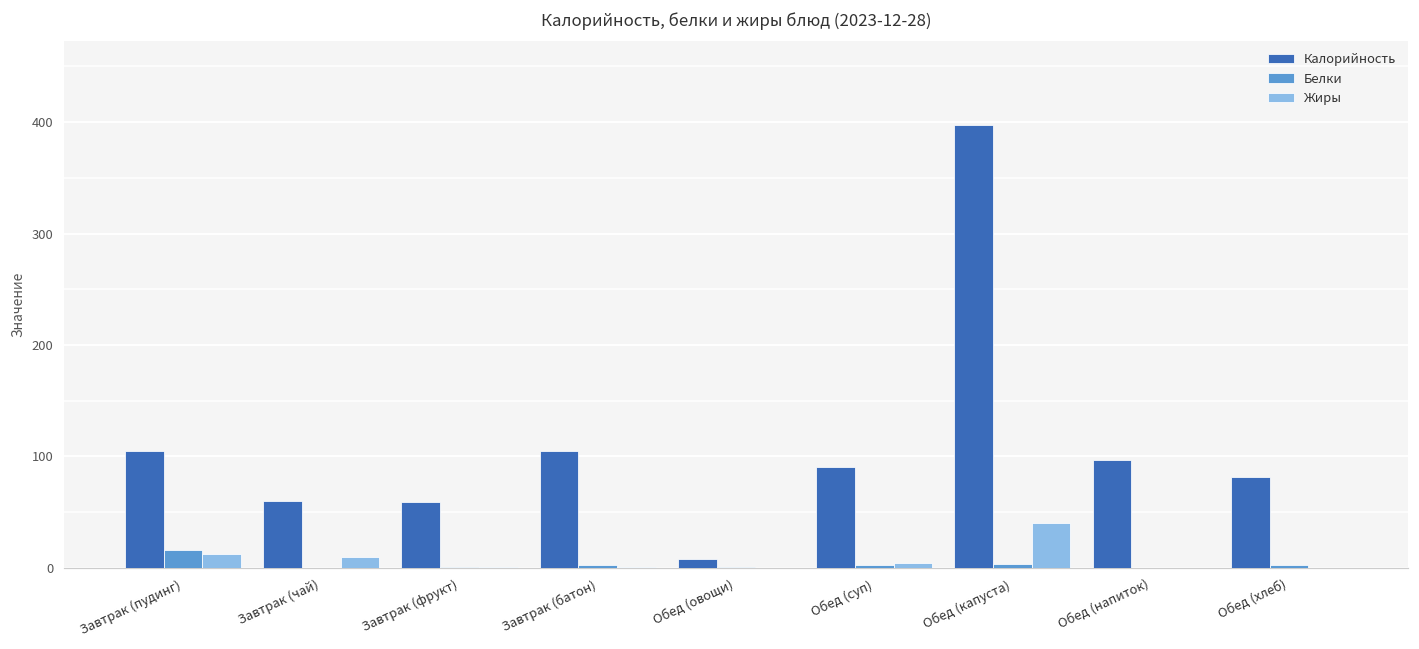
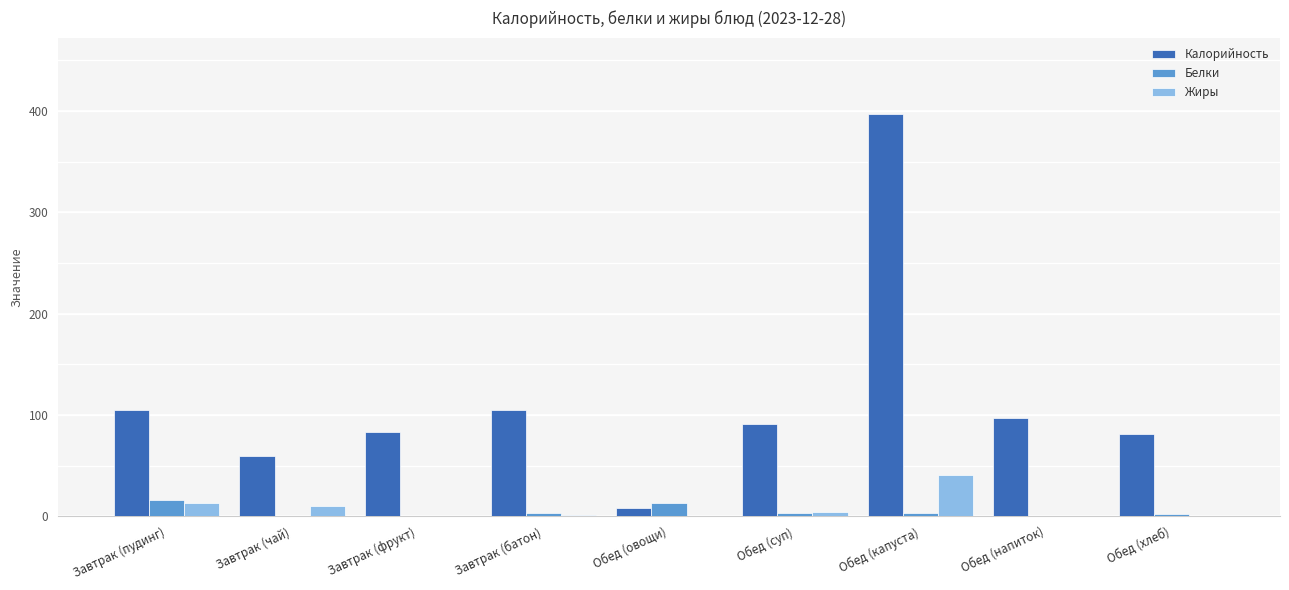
Калорийность, Завтрак (фрукт): 59 -> 83
Белки, Обед (овощи): 0 -> 14
